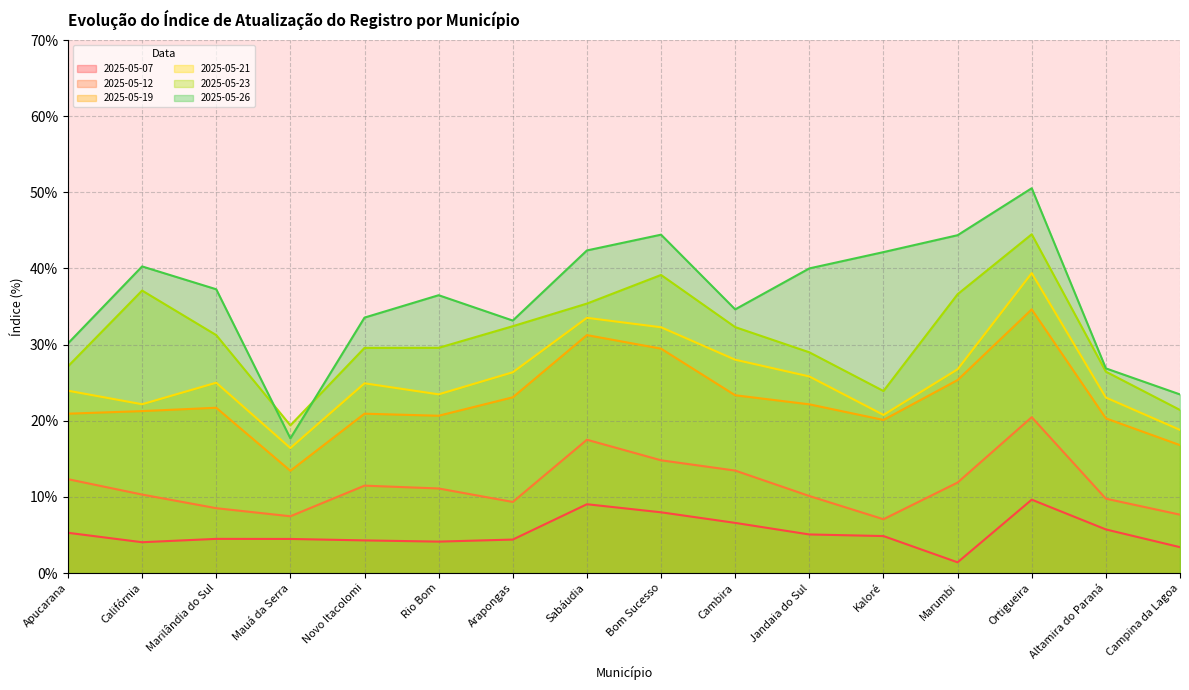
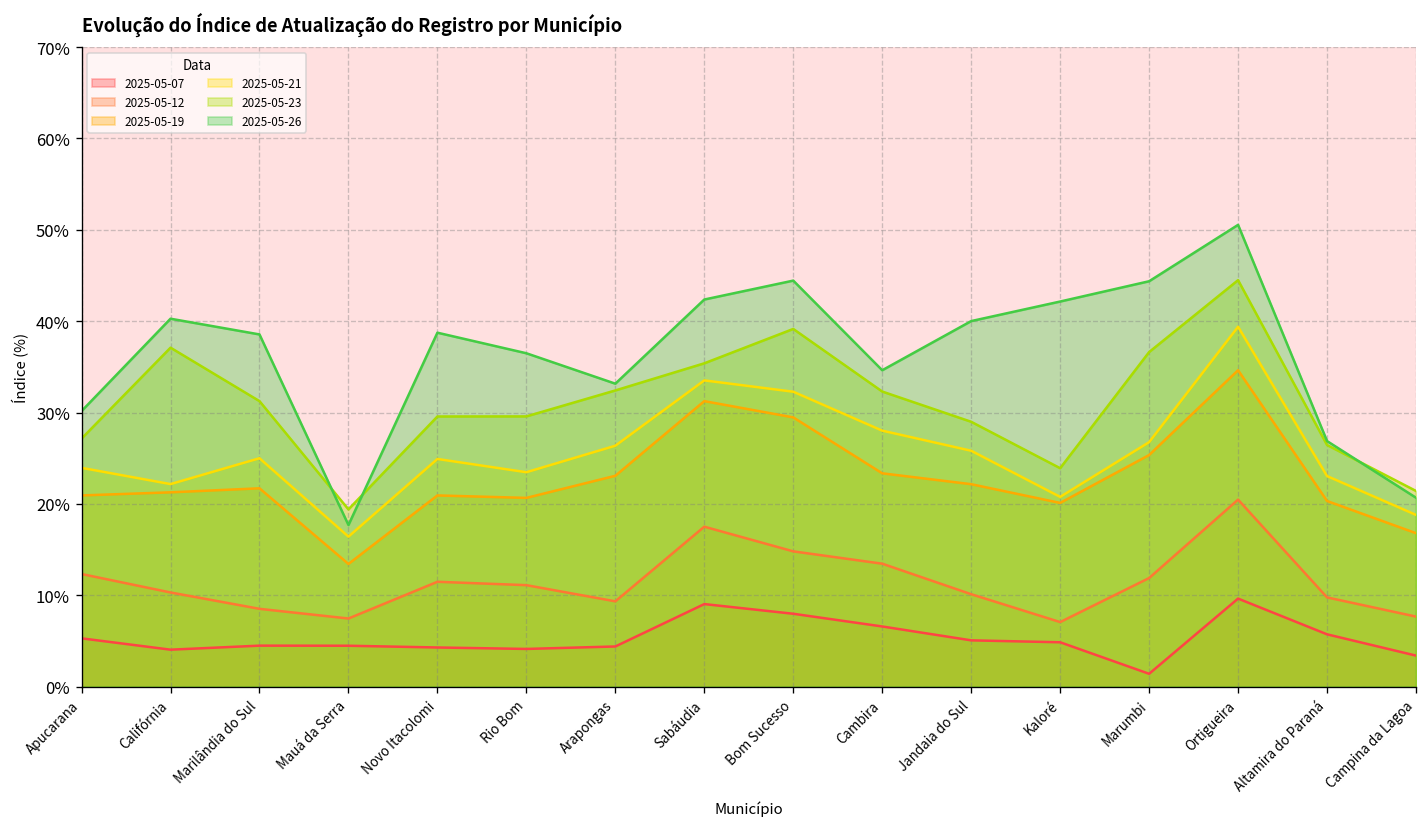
2025-05-26, Marilândia do Sul: 37% -> 39%
2025-05-26, Novo Itacolomi: 34% -> 39%
2025-05-26, Campina da Lagoa: 23% -> 21%
